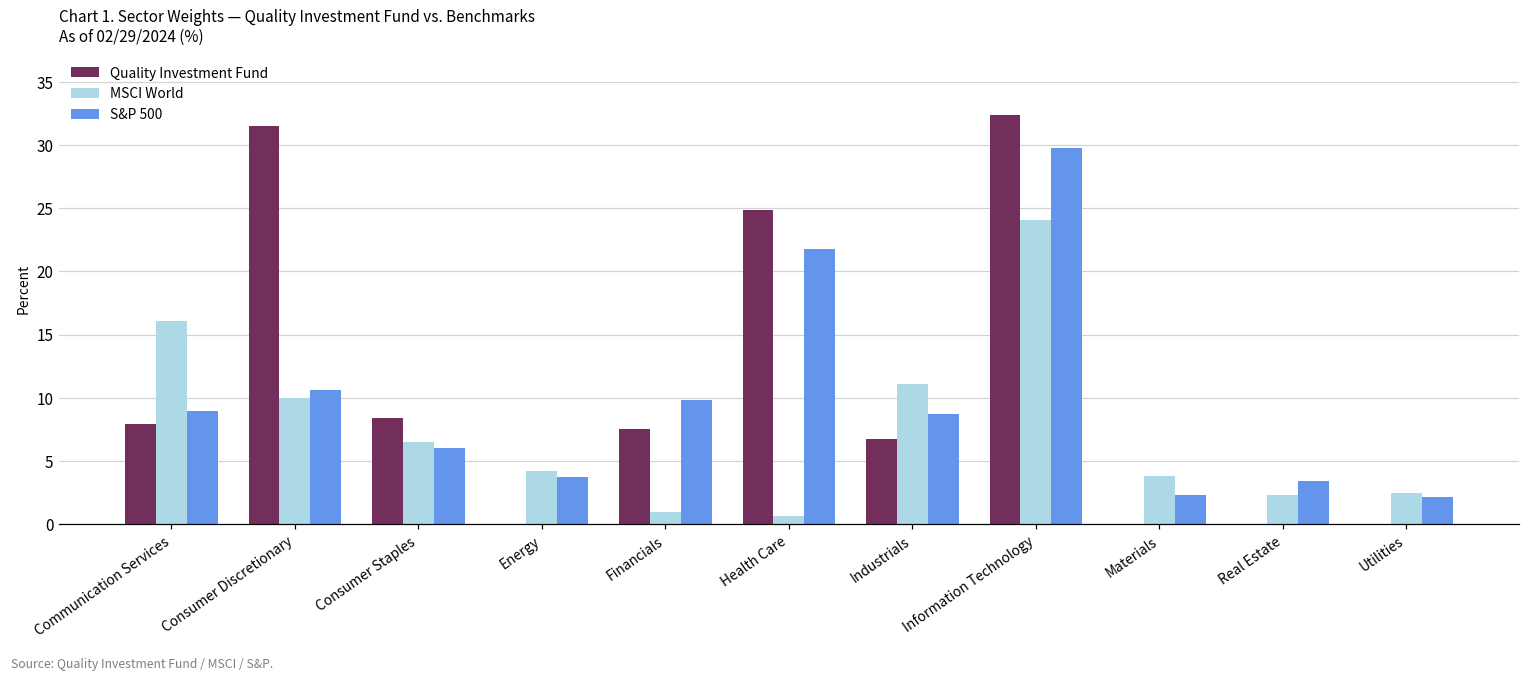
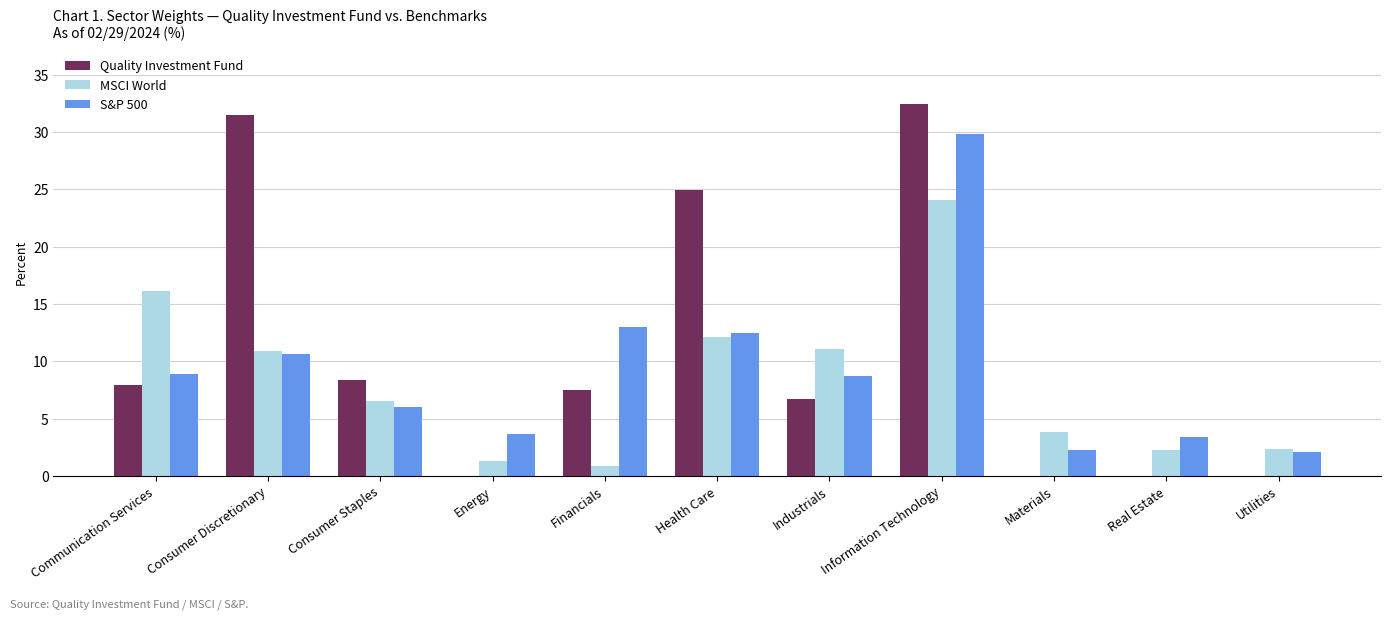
MSCI World, Consumer Discretionary: 10.0 -> 10.9
MSCI World, Energy: 4.2 -> 1.3
S&P 500, Financials: 9.8 -> 13.0
MSCI World, Health Care: 0.6 -> 12.1
S&P 500, Health Care: 21.8 -> 12.5
